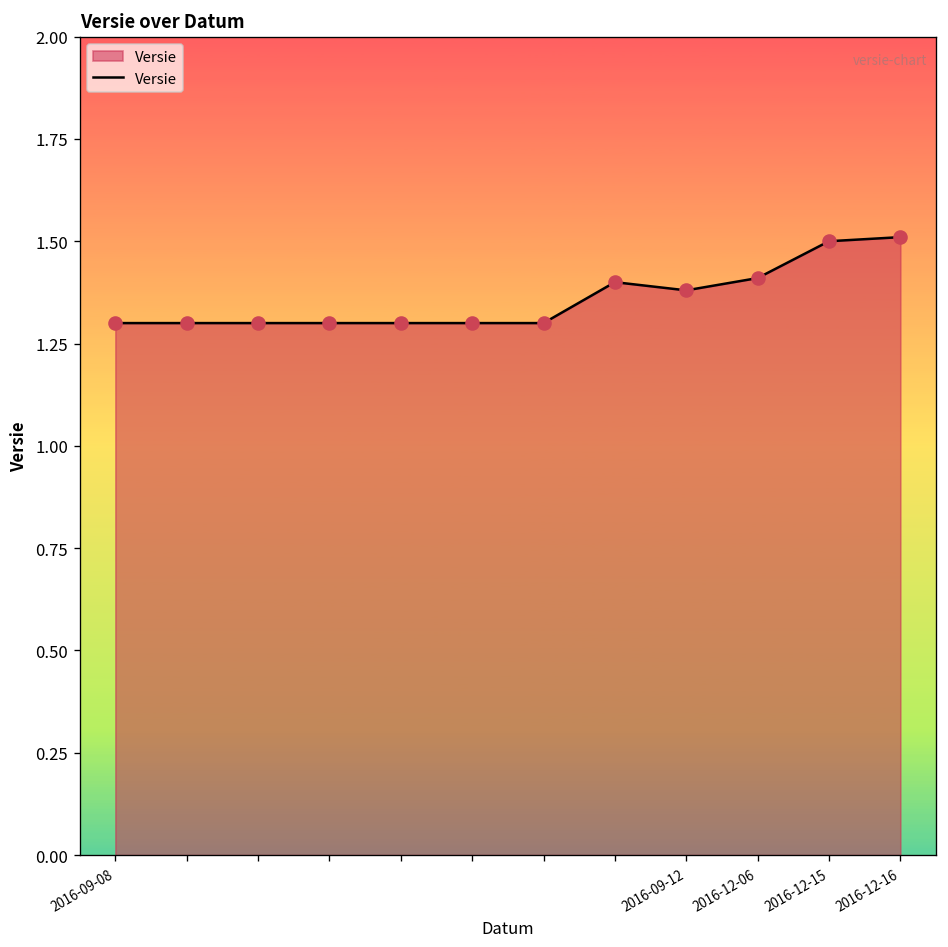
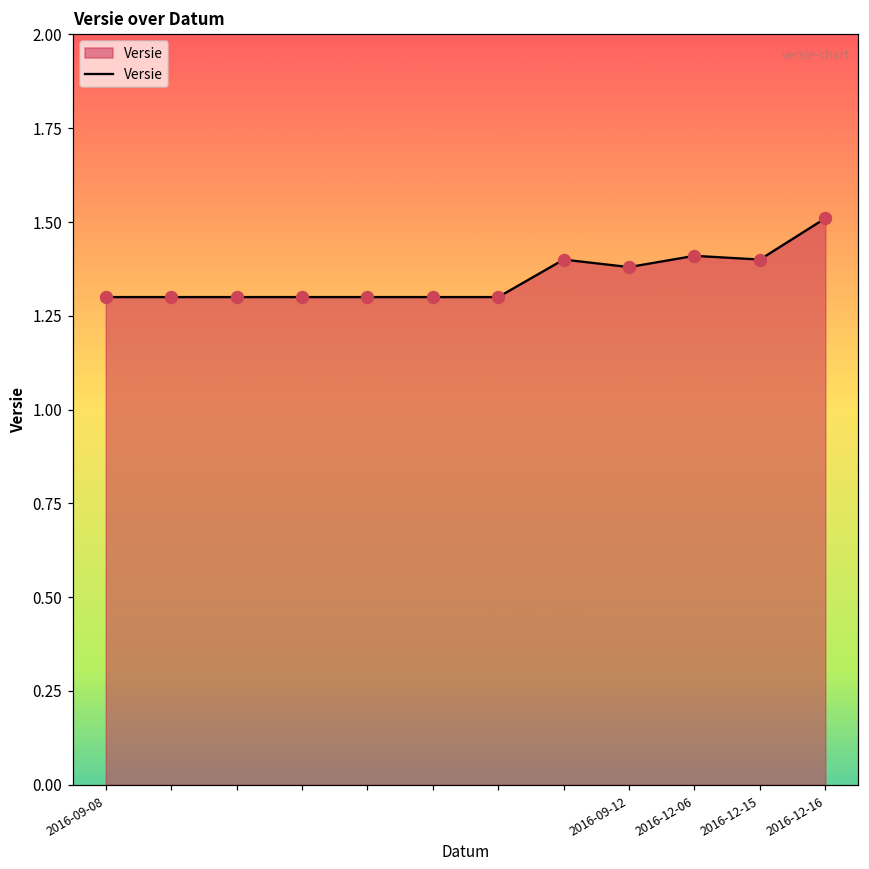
2016-12-15: 1.5 -> 1.4
